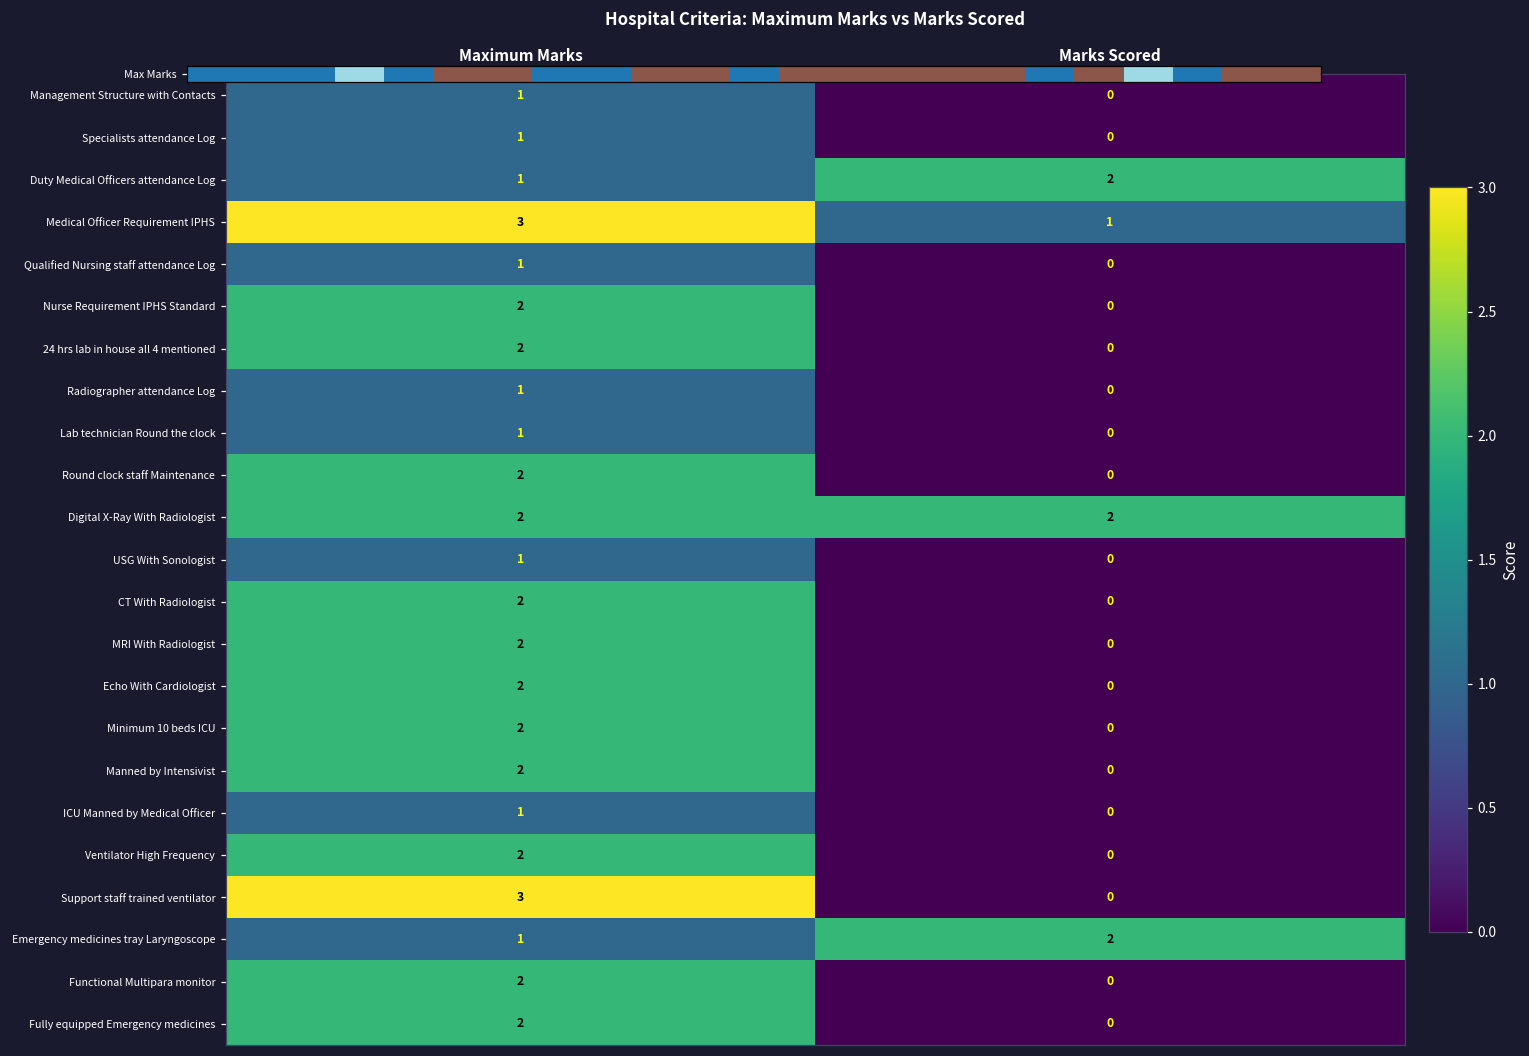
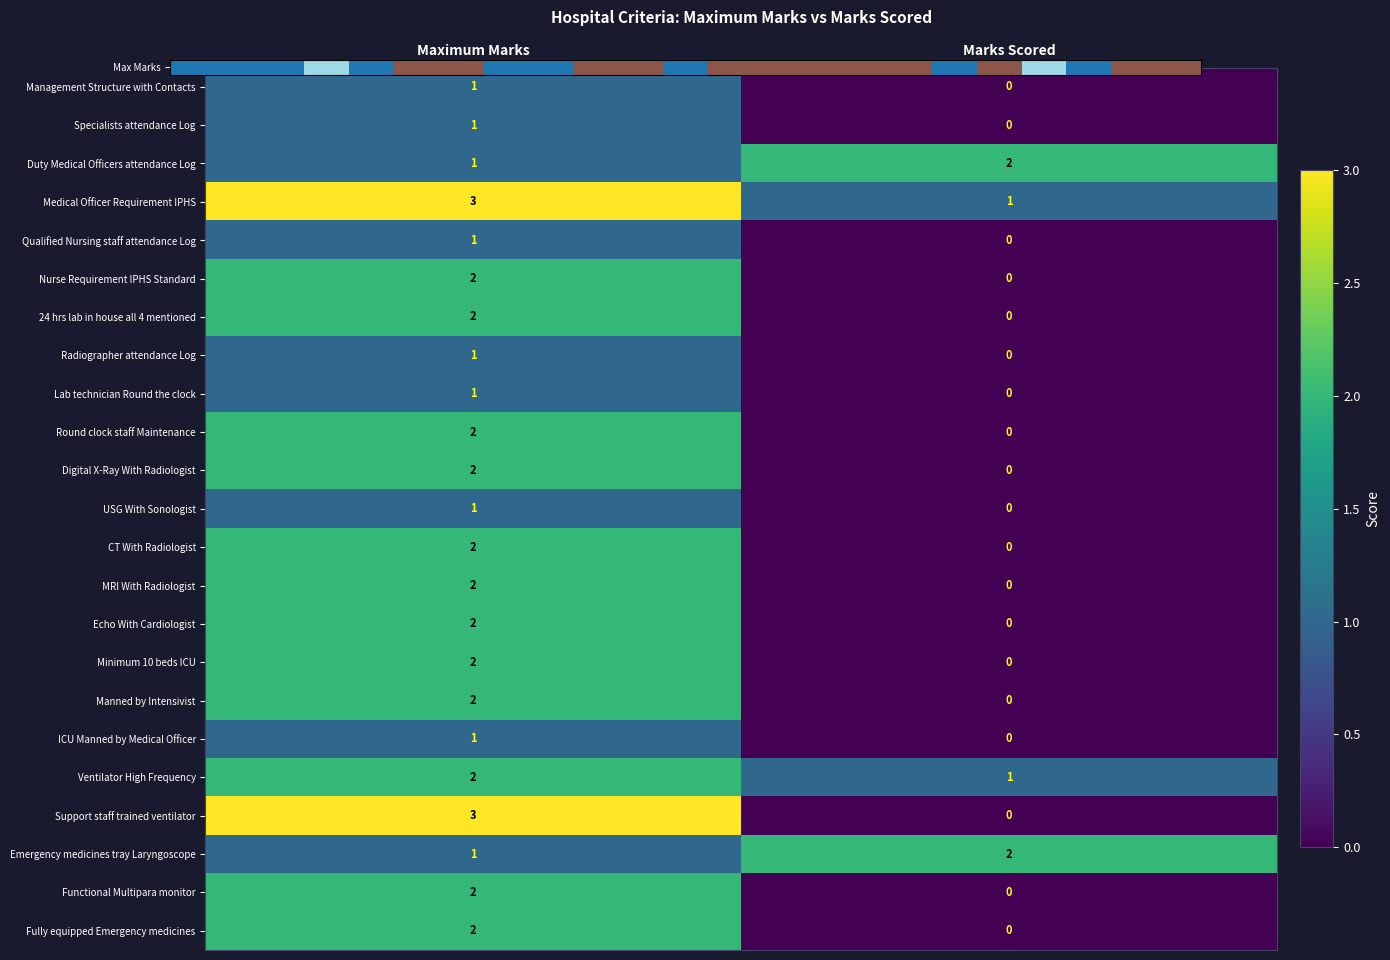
Digital X-Ray With Radiologist, Marks Scored: 2 -> 0
Ventilator High Frequency, Marks Scored: 0 -> 1
